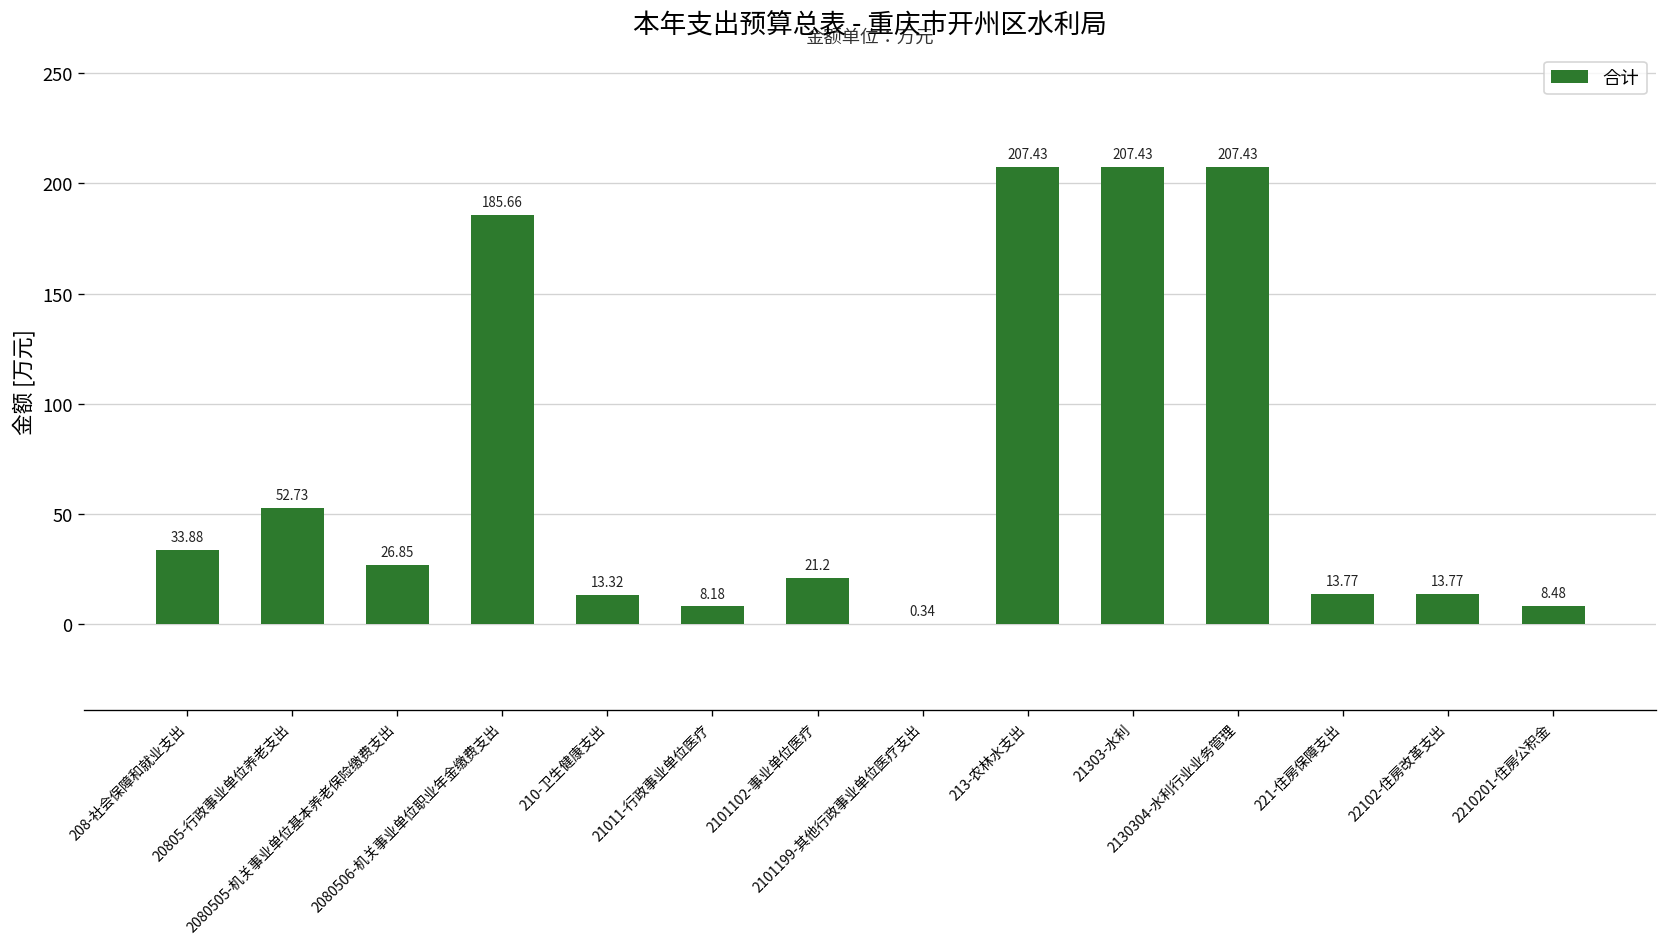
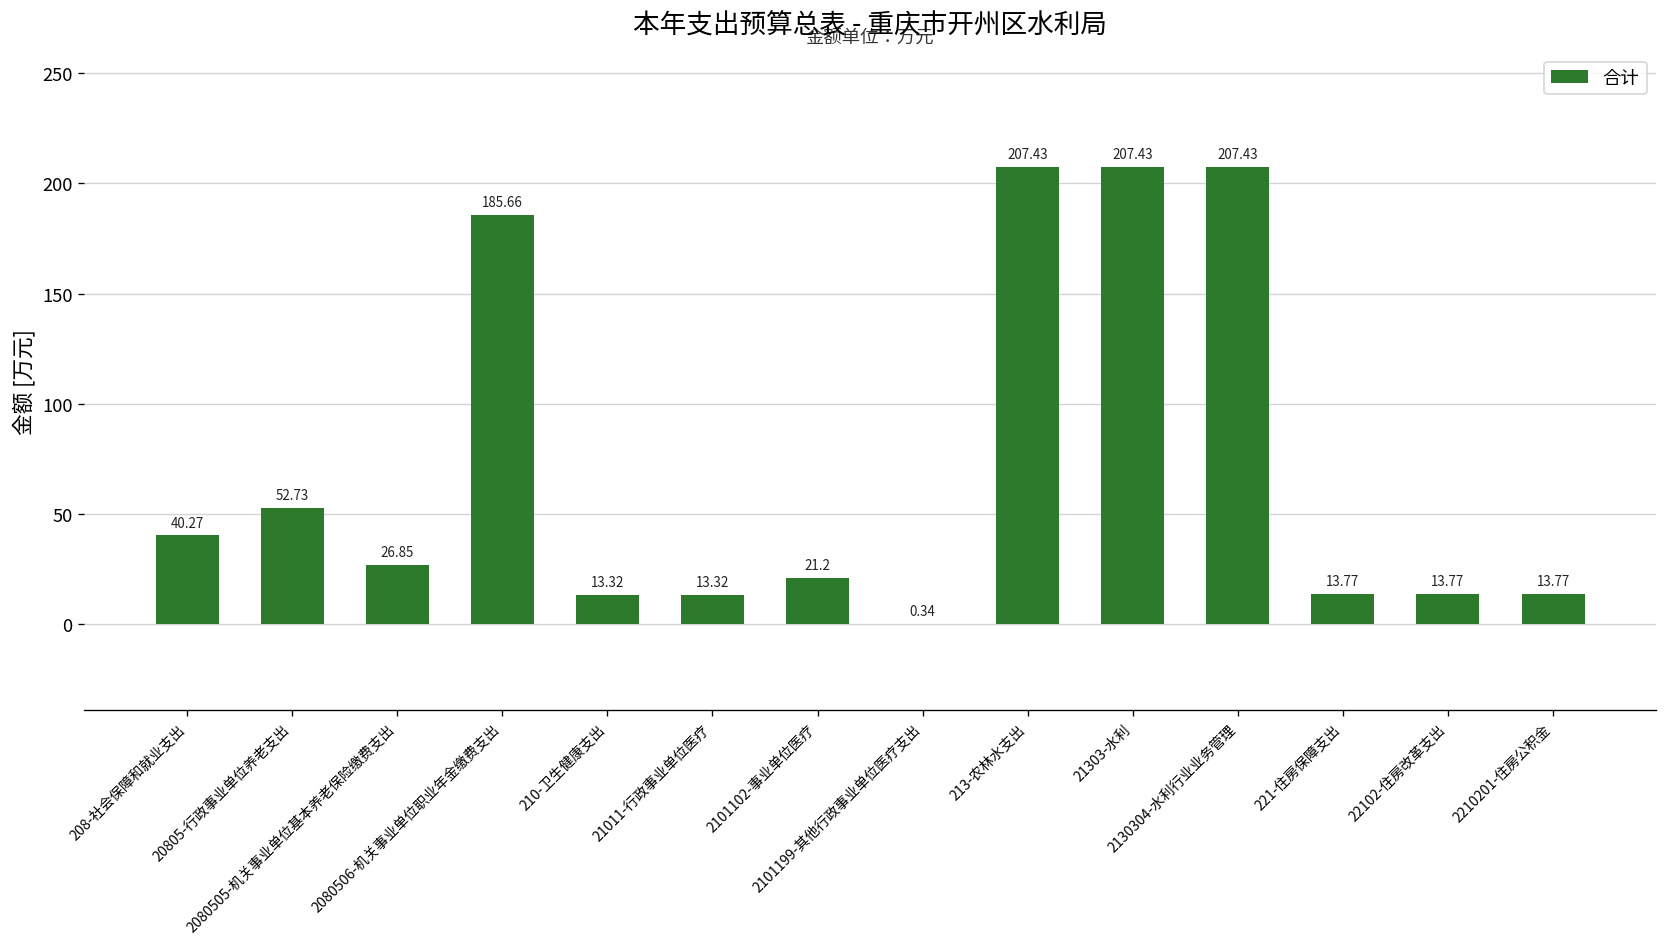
208-社会保障和就业支出: 33.88 -> 40.27
21011-行政事业单位医疗: 8.18 -> 13.32
2210201-住房公积金: 8.48 -> 13.77
